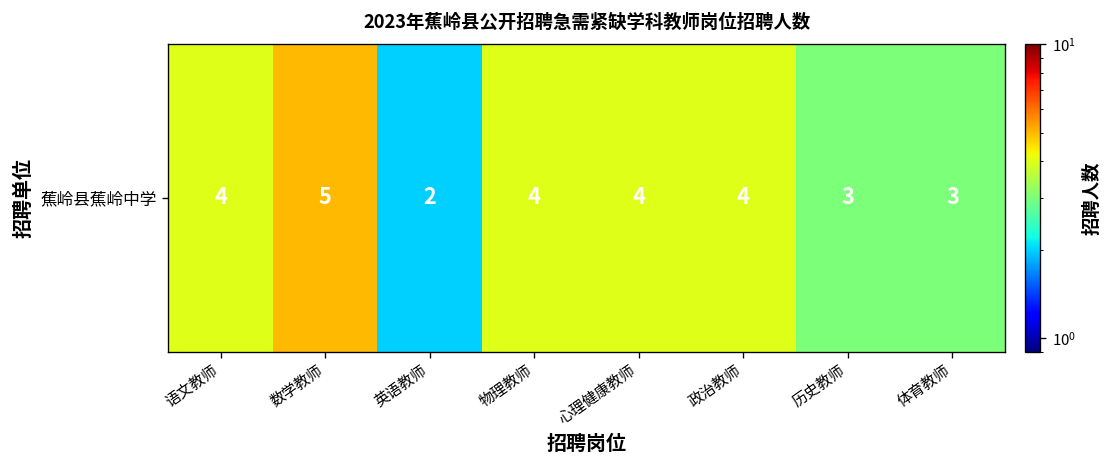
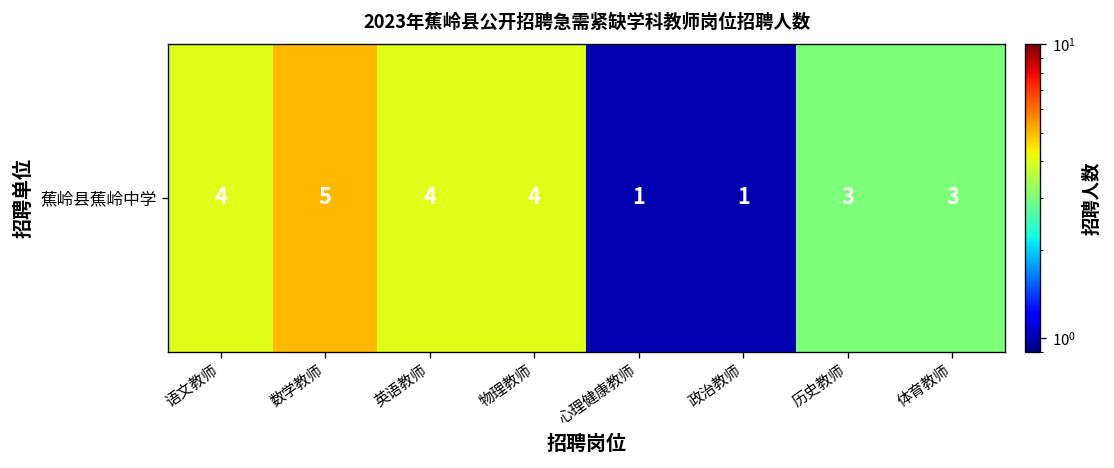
蕉岭县蕉岭中学, 英语教师: 2 -> 4
蕉岭县蕉岭中学, 心理健康教师: 4 -> 1
蕉岭县蕉岭中学, 政治教师: 4 -> 1
